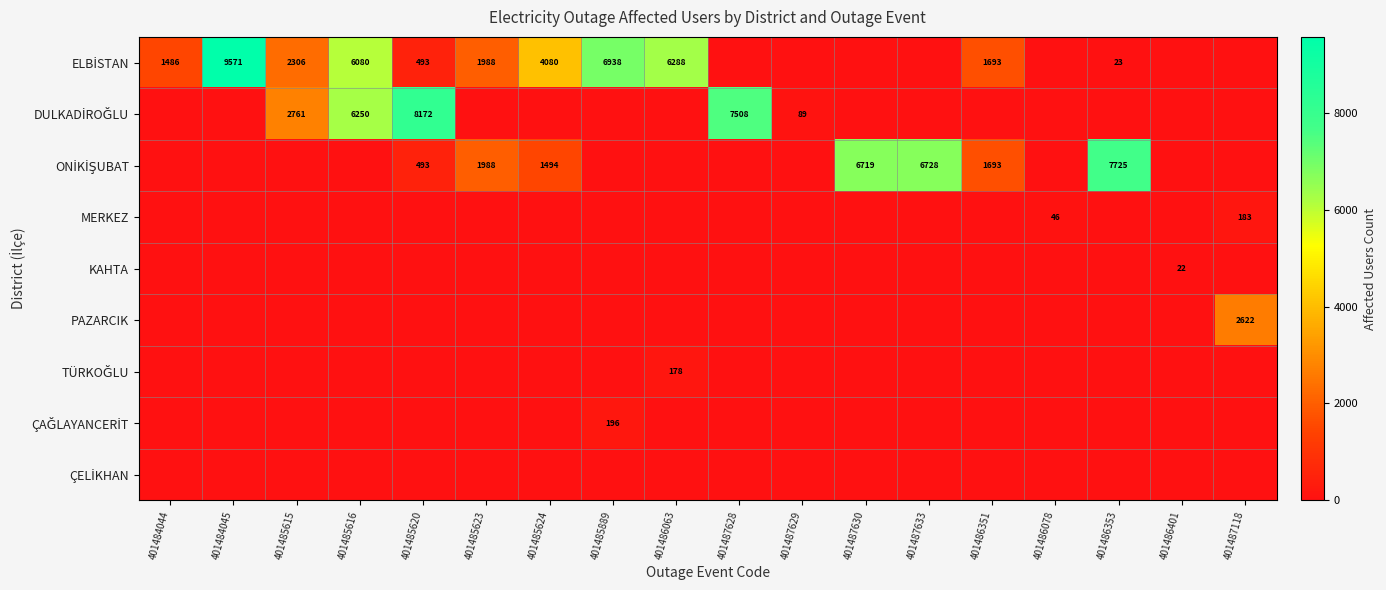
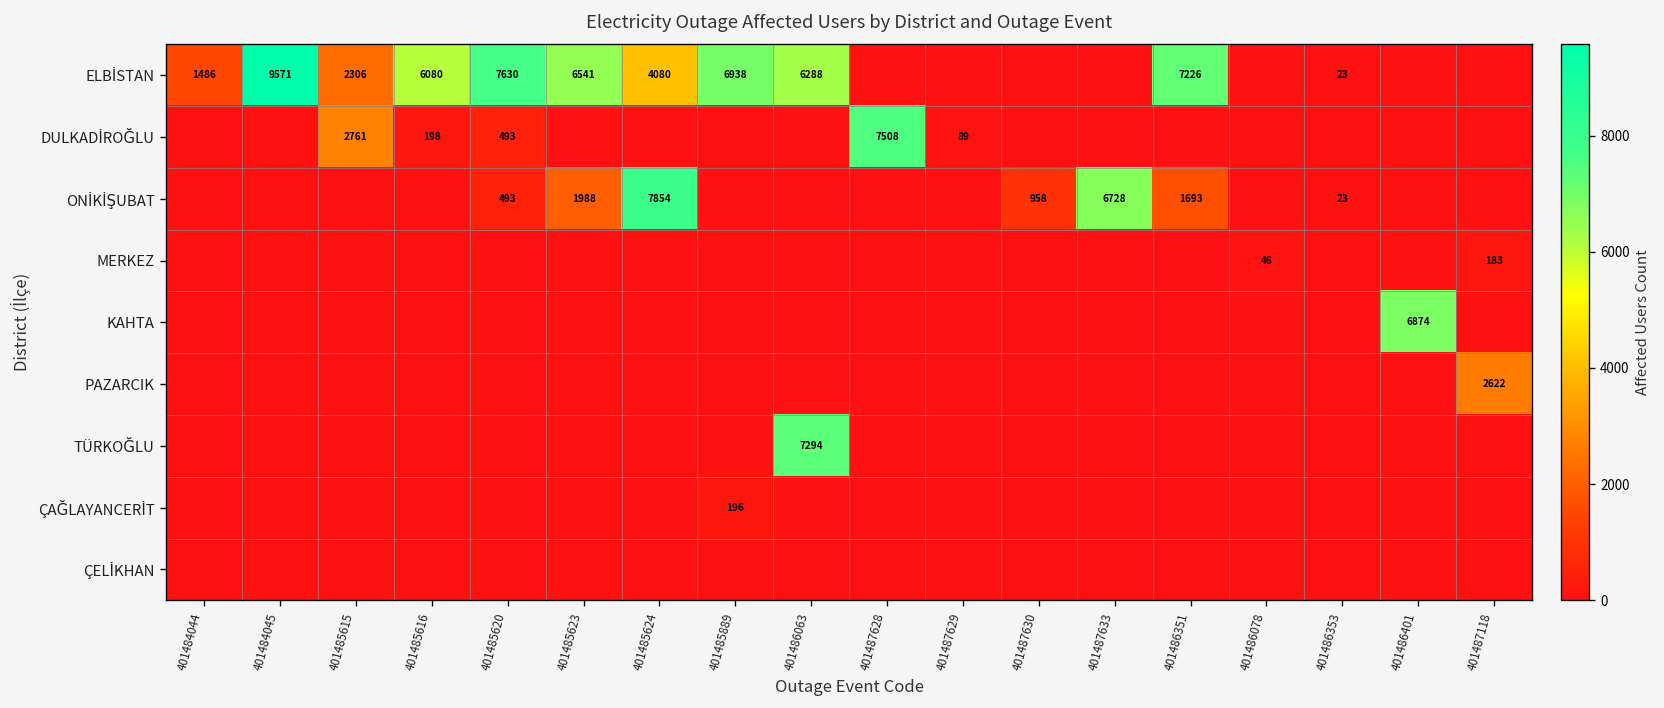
ELBİSTAN, 401485620: 493 -> 7630
ELBİSTAN, 401485623: 1988 -> 6541
ELBİSTAN, 401486351: 1693 -> 7226
DULKADİROĞLU, 401485616: 6250 -> 198
DULKADİROĞLU, 401485620: 8172 -> 493
ONİKİŞUBAT, 401485624: 1494 -> 7854
ONİKİŞUBAT, 401487630: 6719 -> 958
ONİKİŞUBAT, 401486353: 7725 -> 23
KAHTA, 401486401: 22 -> 6874
TÜRKOĞLU, 401486063: 178 -> 7294
